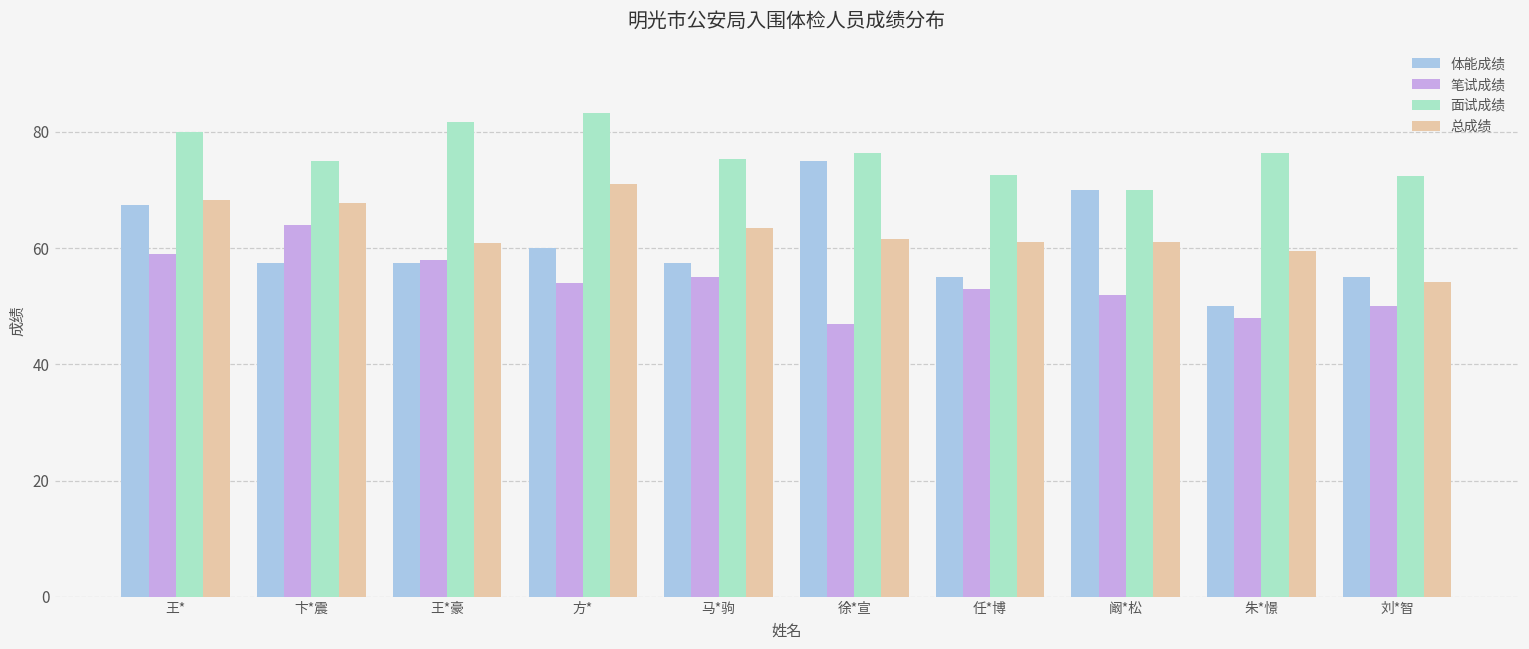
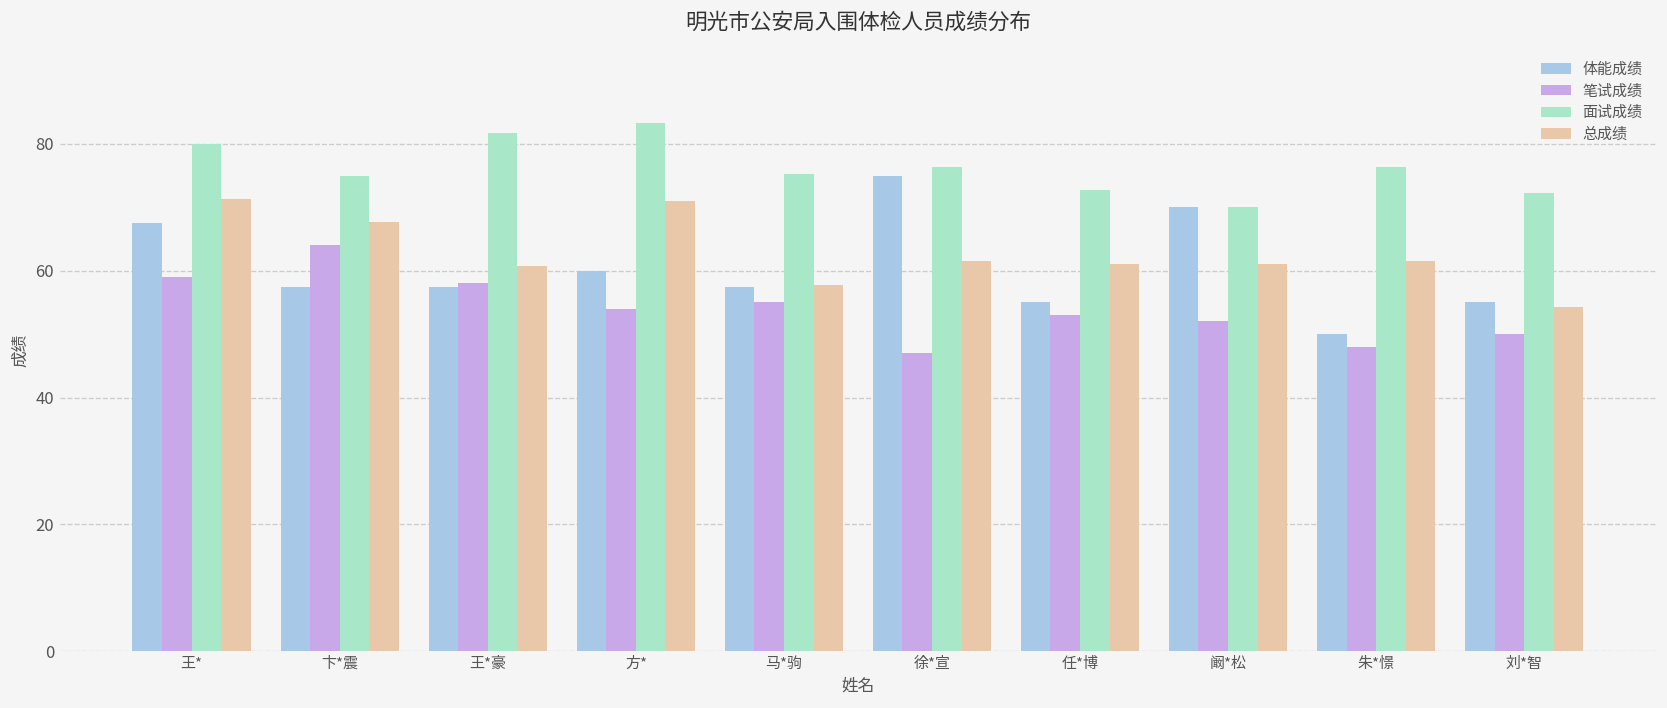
总成绩, 王*: 68 -> 71
总成绩, 马*驹: 63 -> 58
总成绩, 朱*憬: 60 -> 62
